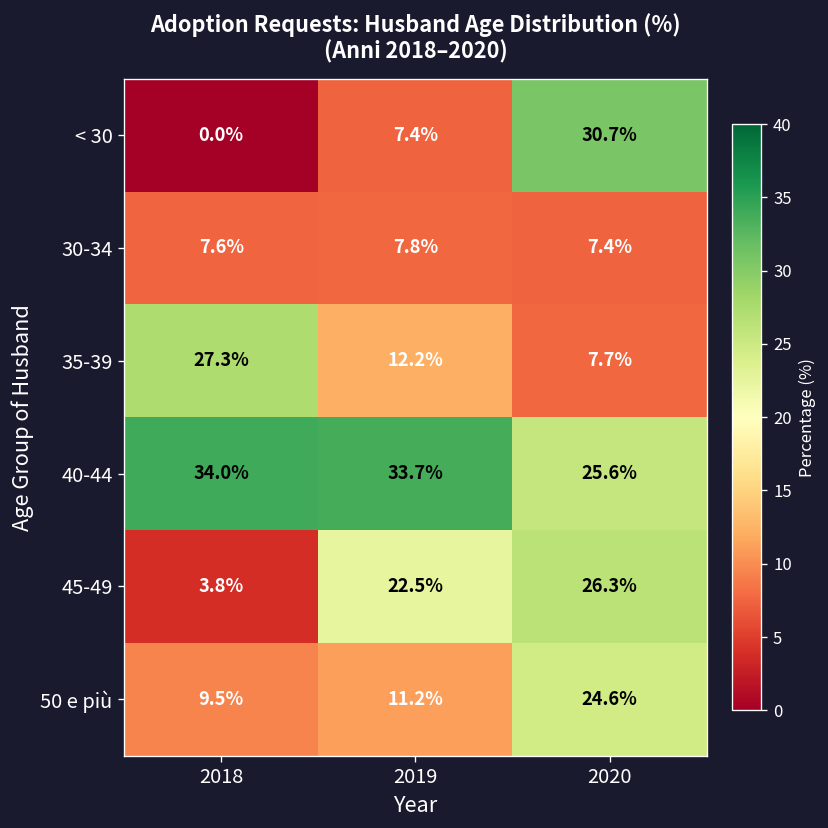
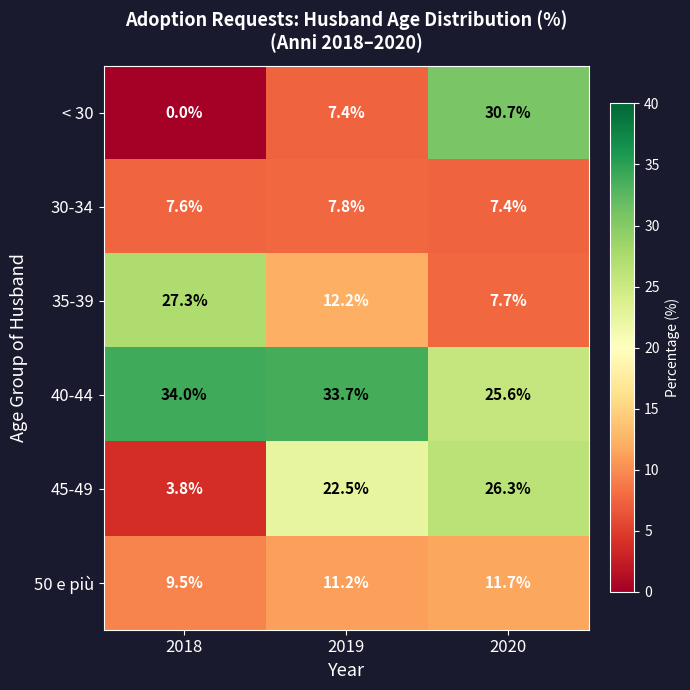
50 e più, 2020: 24.6% -> 11.7%
